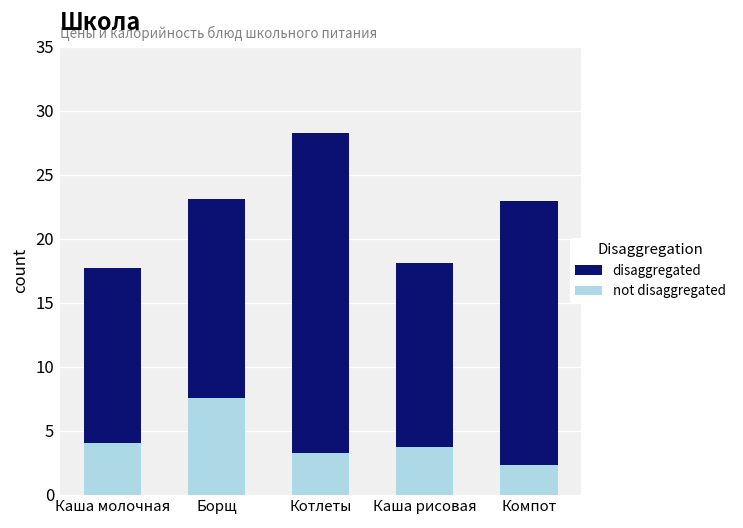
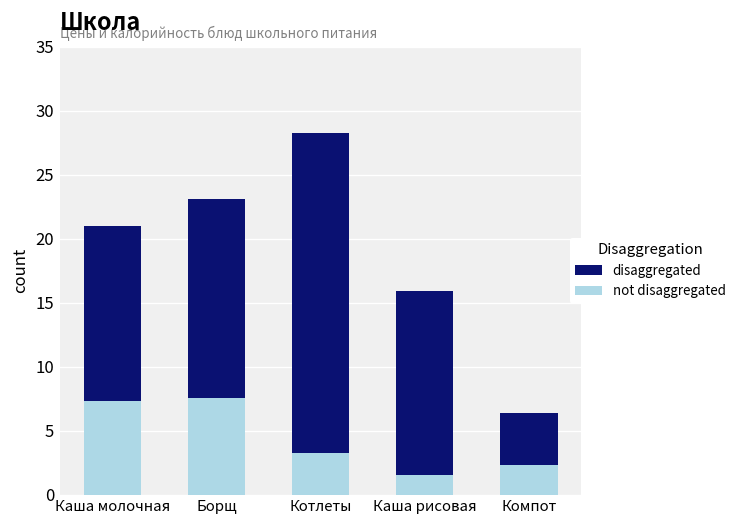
not disaggregated, Каша молочная: 4.0 -> 7.3
not disaggregated, Каша рисовая: 3.7 -> 1.5
disaggregated, Компот: 20.6 -> 4.1
